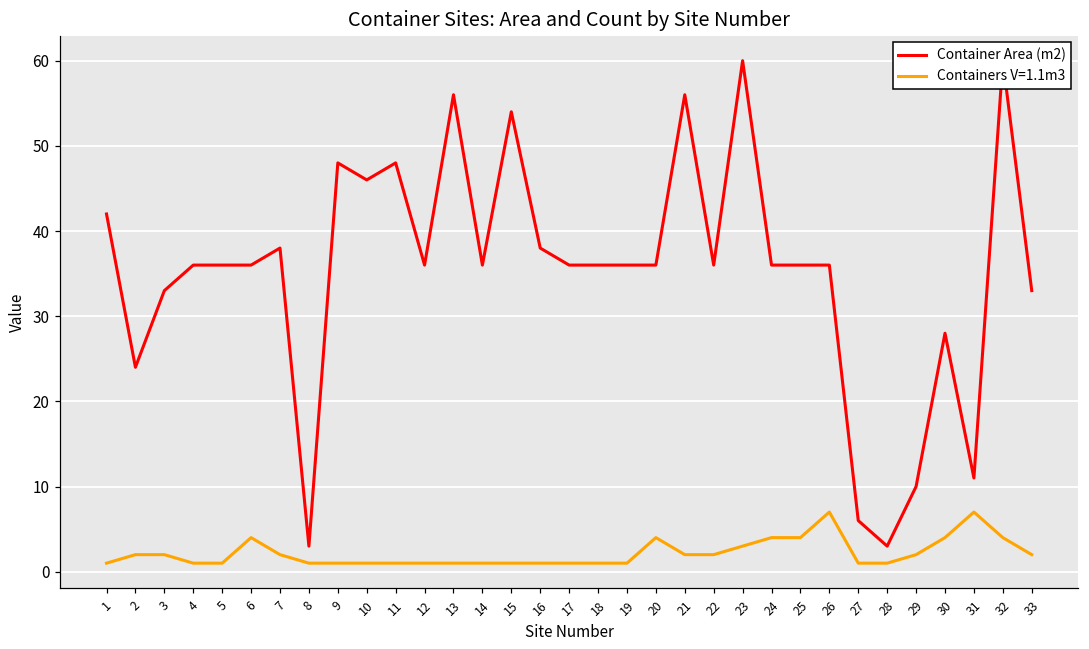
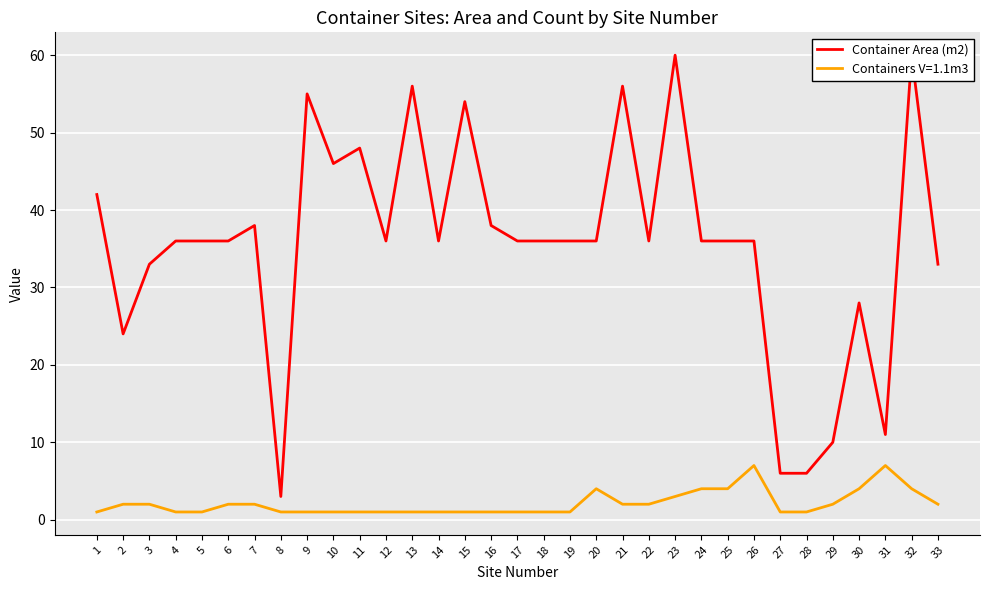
Containers V=1.1m3, 6: 4 -> 2
Container Area (m2), 9: 48 -> 55
Container Area (m2), 28: 3 -> 6
